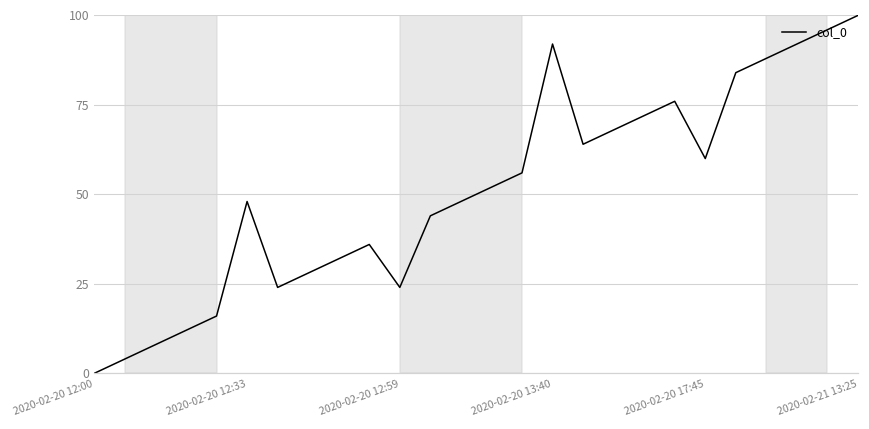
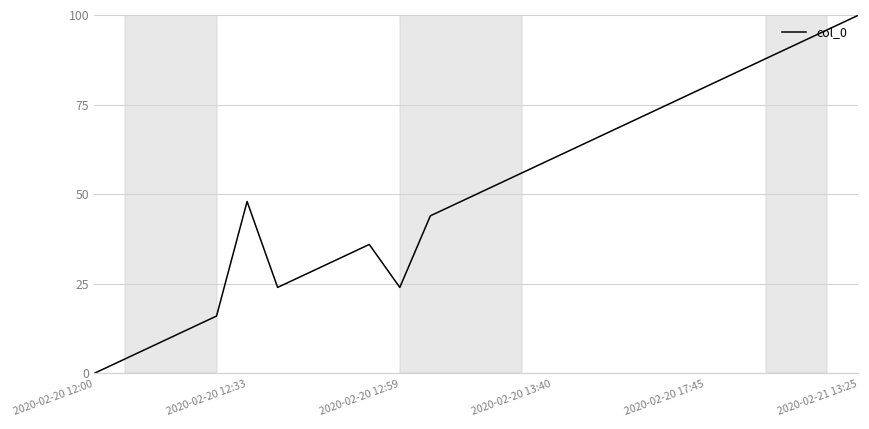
2020-02-20 13:40: 92 -> 60
2020-02-20 17:45: 60 -> 80
